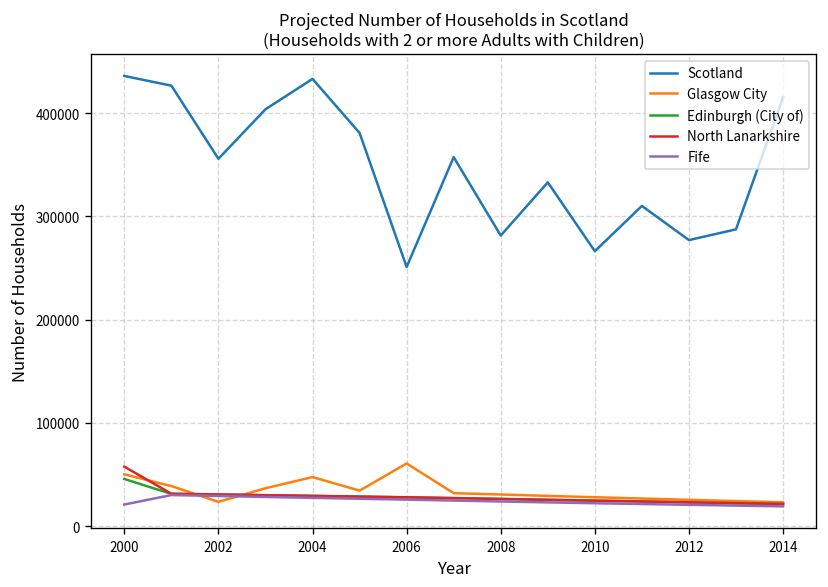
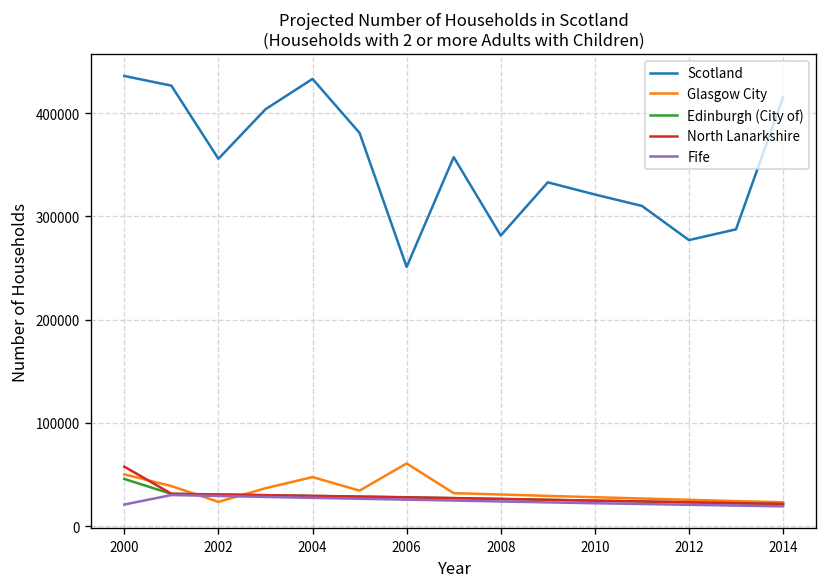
Scotland, 2010: 270000 -> 320000
